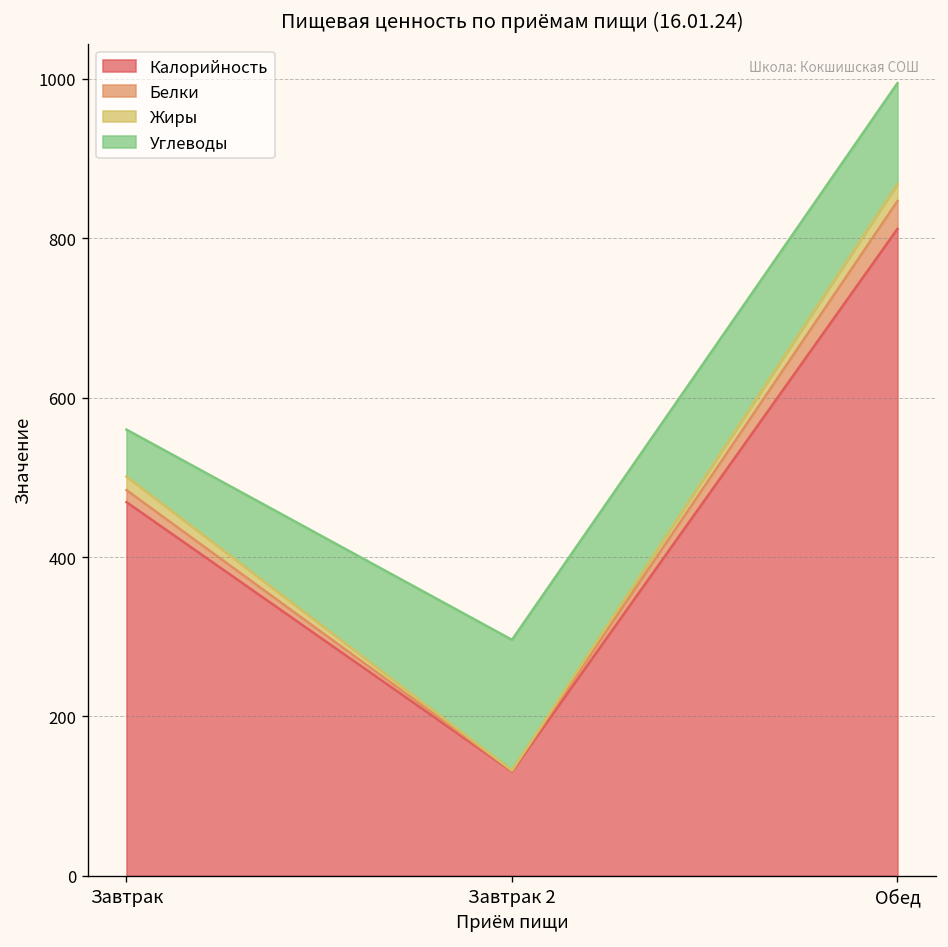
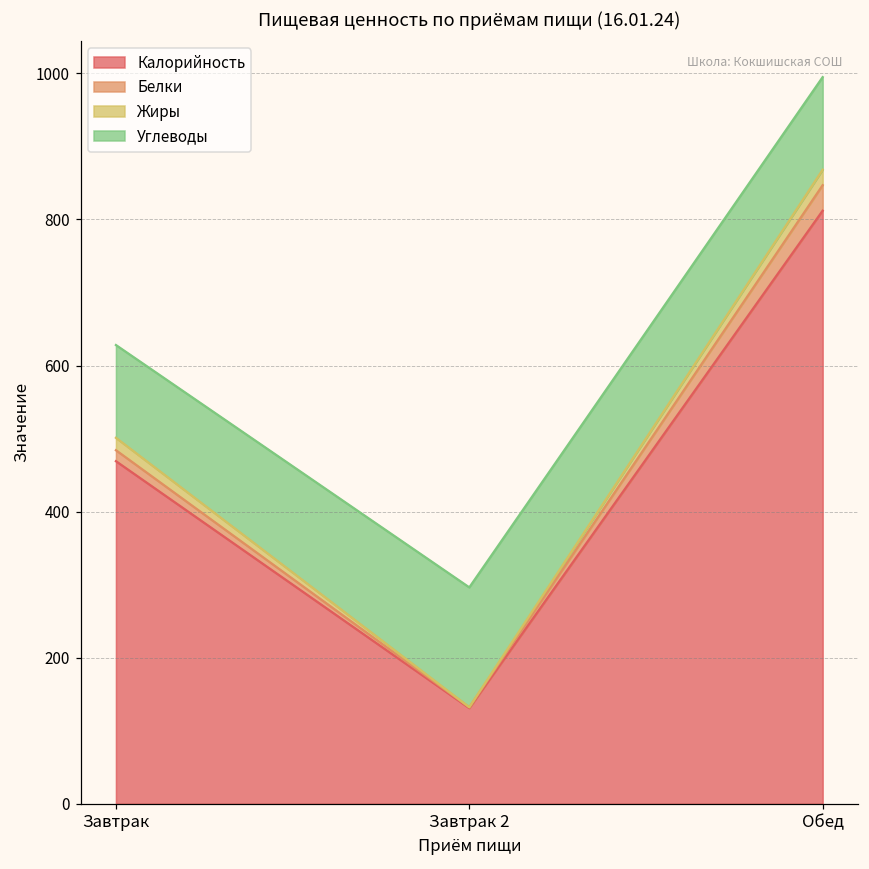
Углеводы, Завтрак: 60 -> 130
